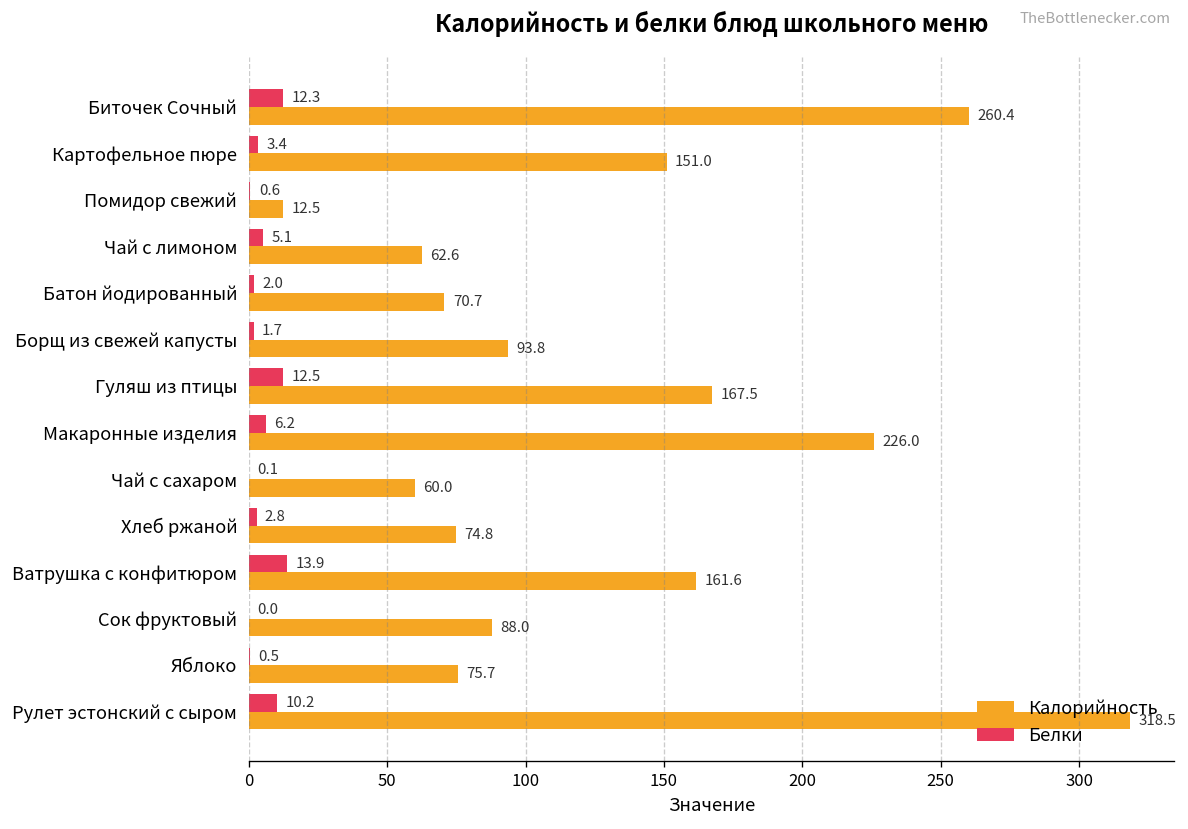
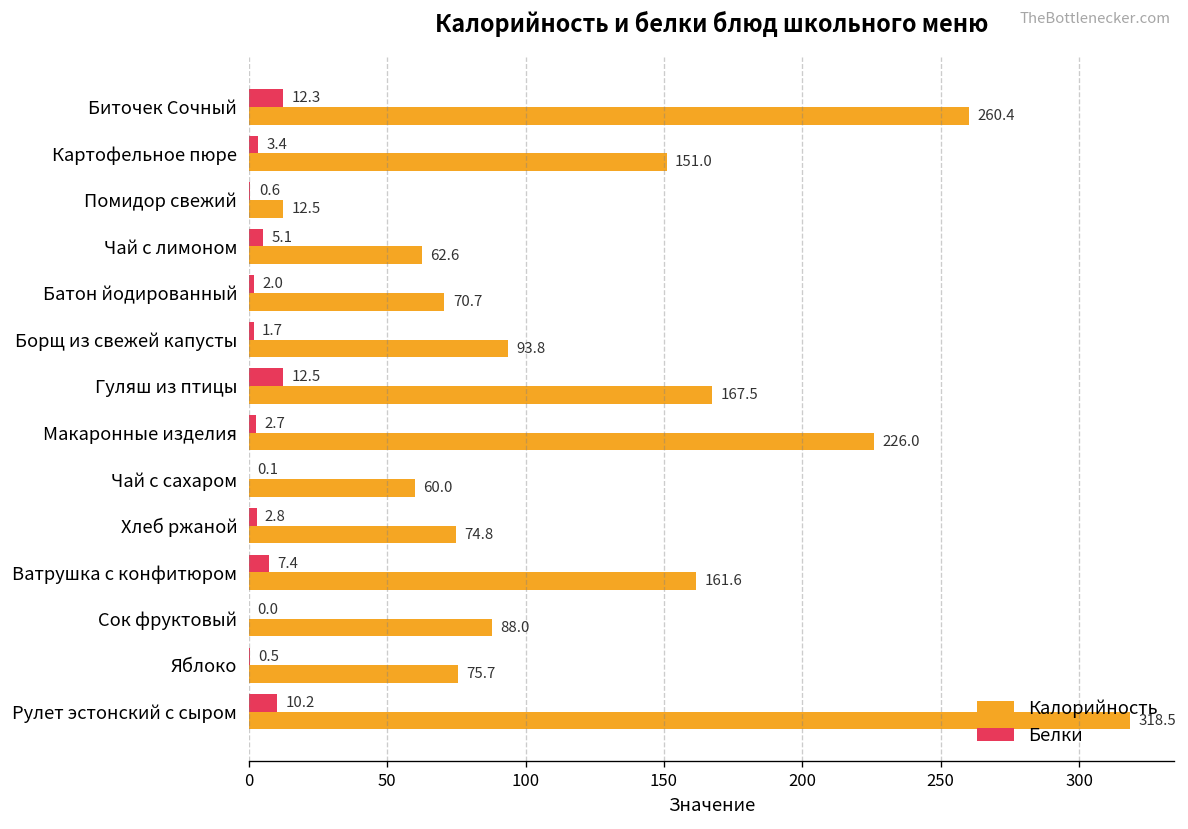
Белки, Макаронные изделия: 6.2 -> 2.7
Белки, Ватрушка с конфитюром: 13.9 -> 7.4
